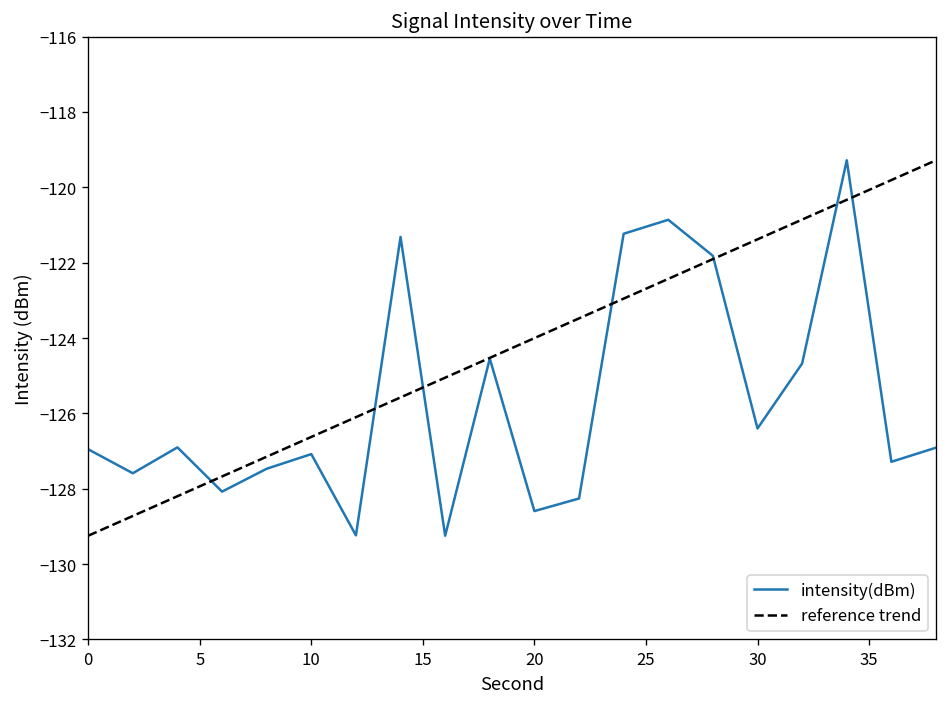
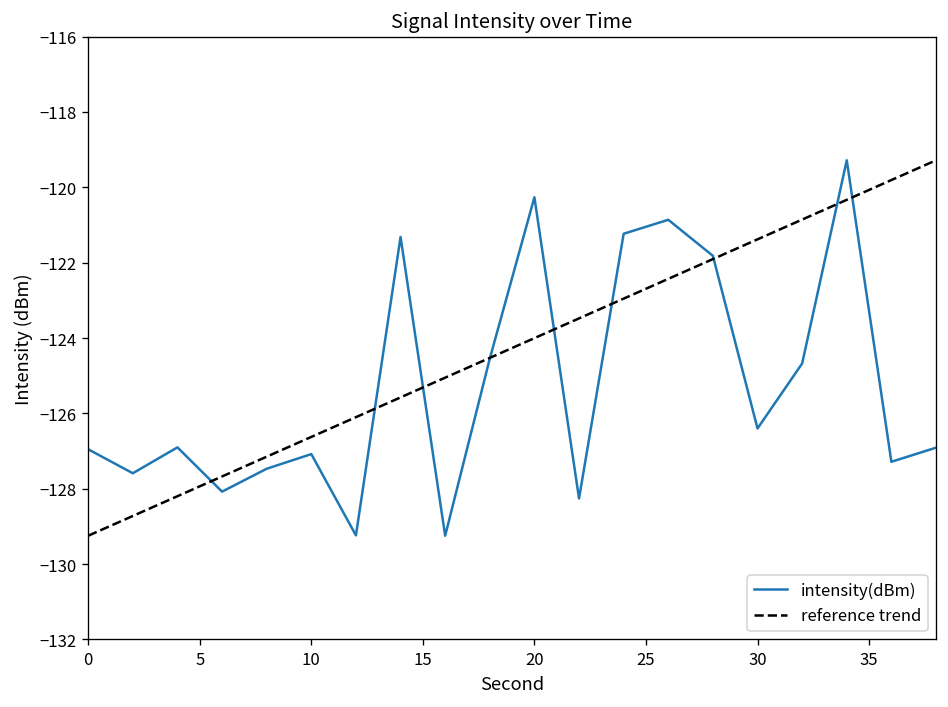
intensity(dBm), 20: -128.6 -> -120.3
